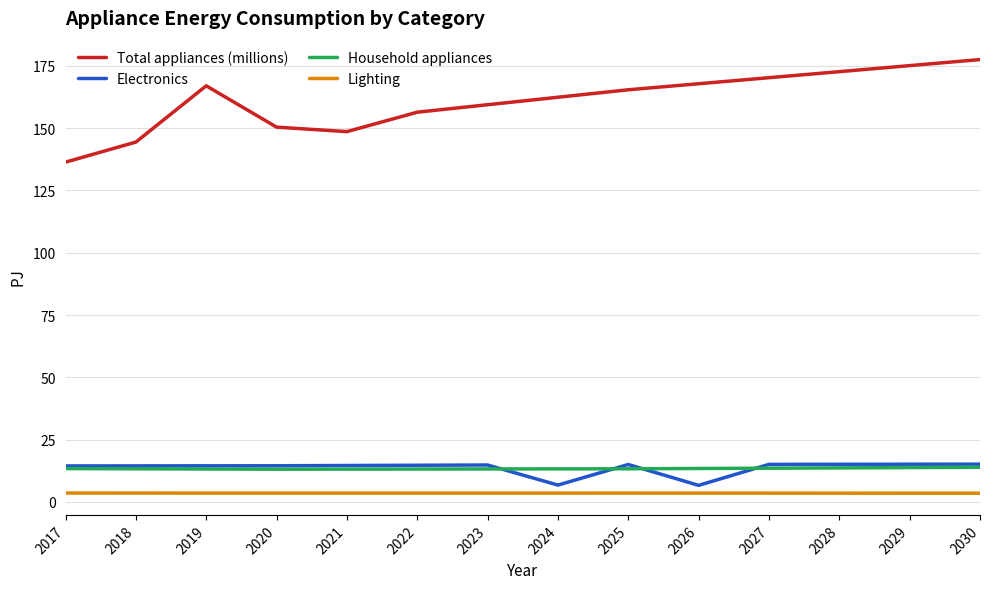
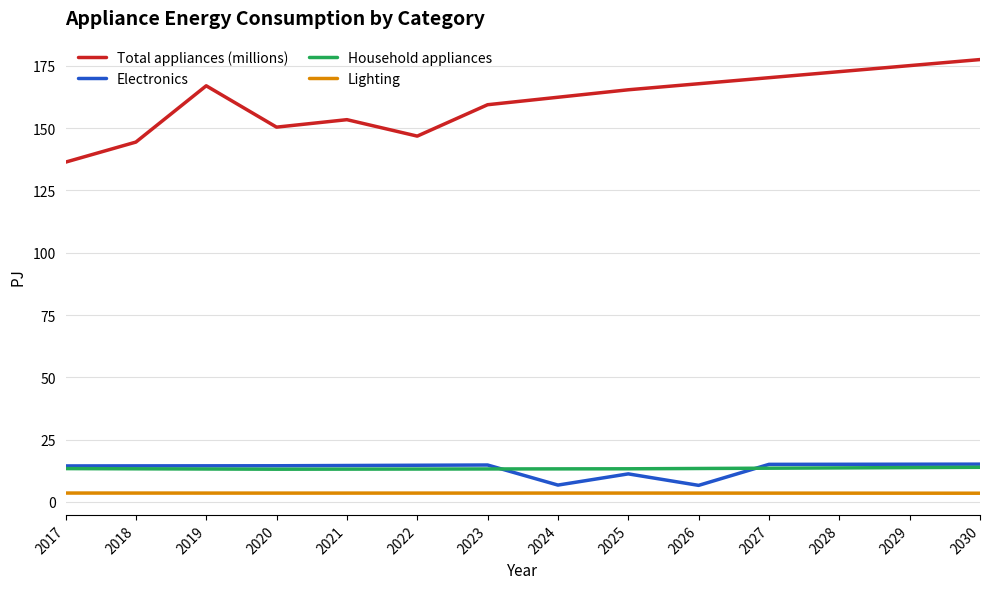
Total appliances (millions), 2021: 149 -> 153
Total appliances (millions), 2022: 156 -> 147
Electronics, 2025: 15 -> 11
